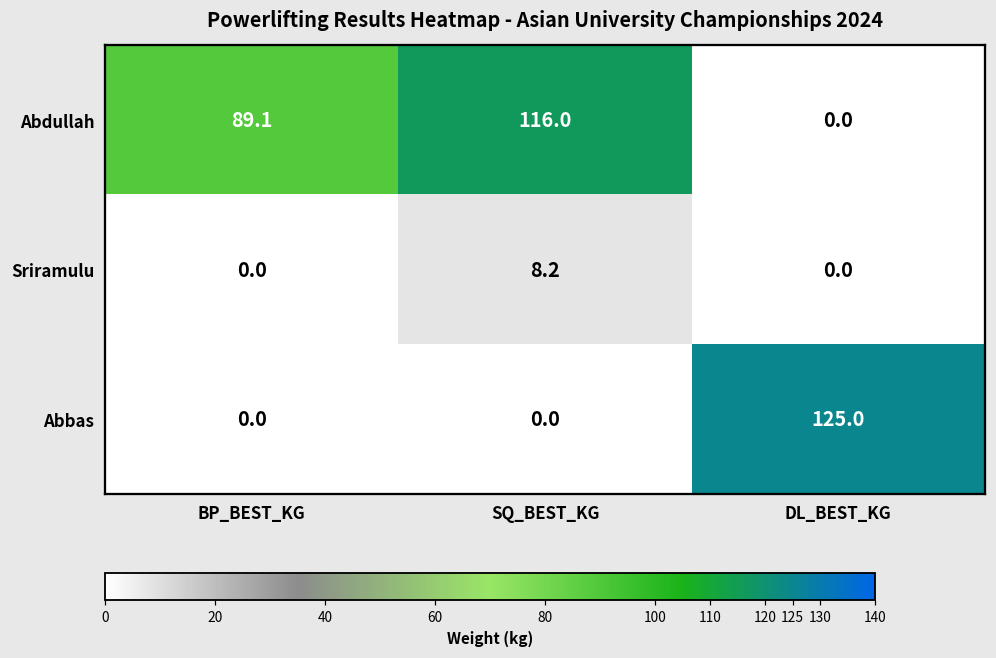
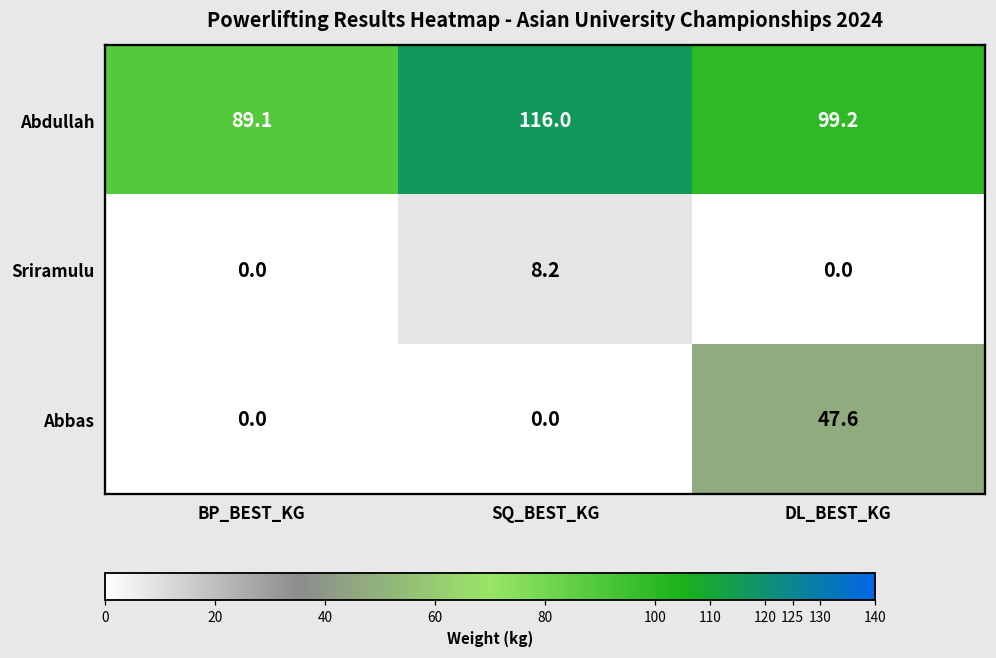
Abdullah, DL_BEST_KG: 0.0 -> 99.2
Abbas, DL_BEST_KG: 125.0 -> 47.6
